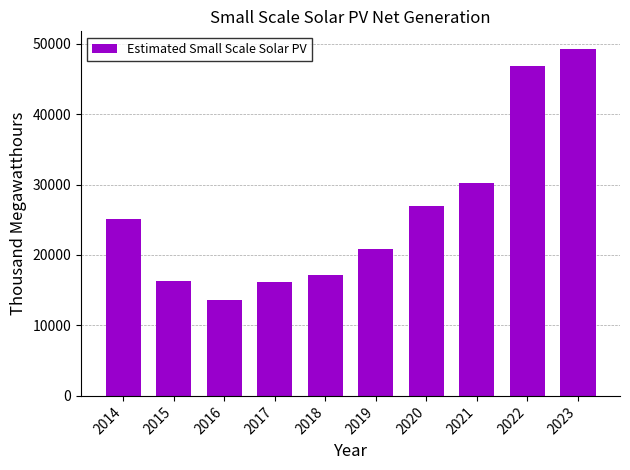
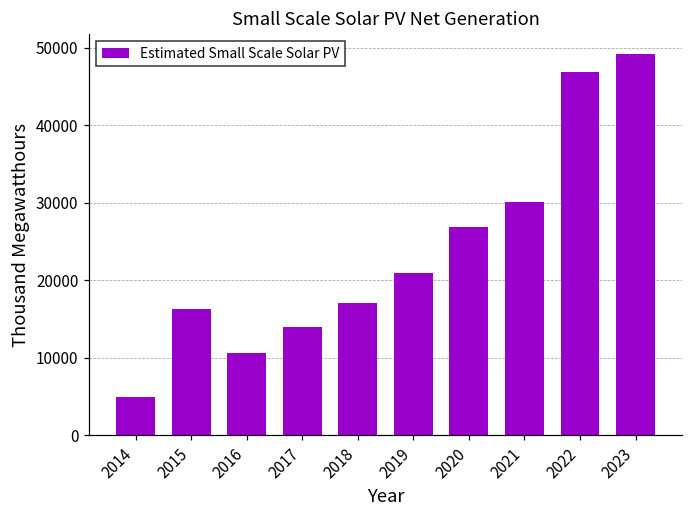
2014: 25000 -> 5000
2016: 14000 -> 11000
2017: 16000 -> 14000
